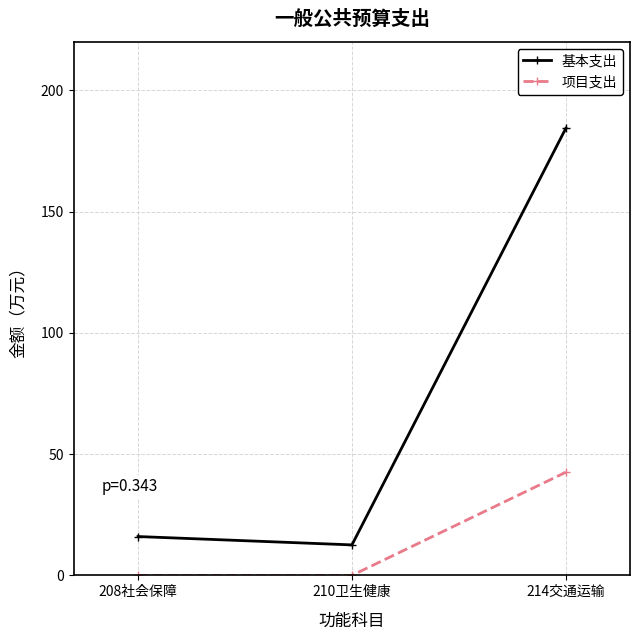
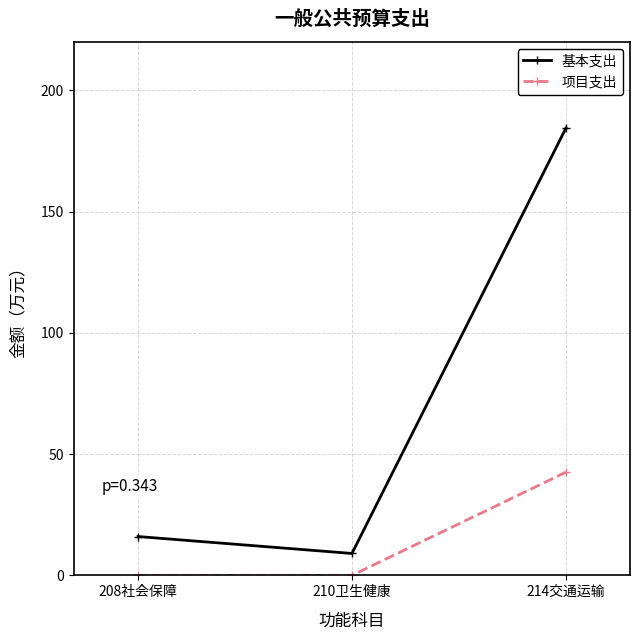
基本支出, 210卫生健康: 13 -> 9
